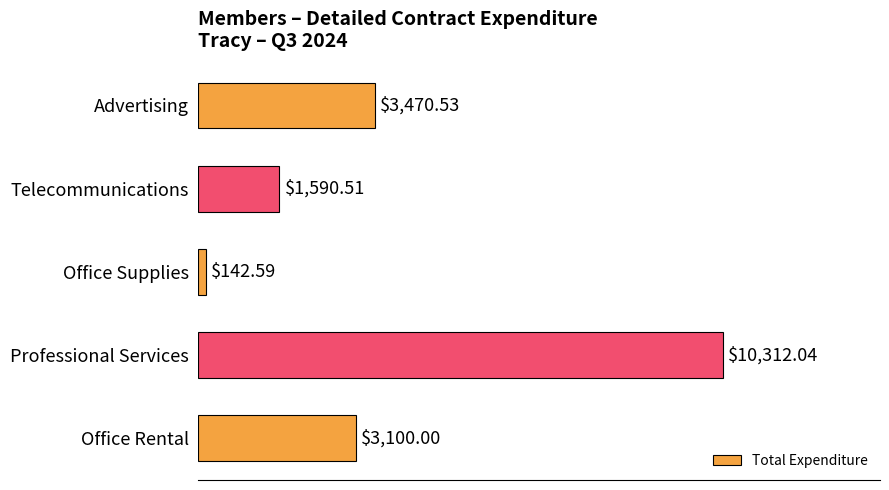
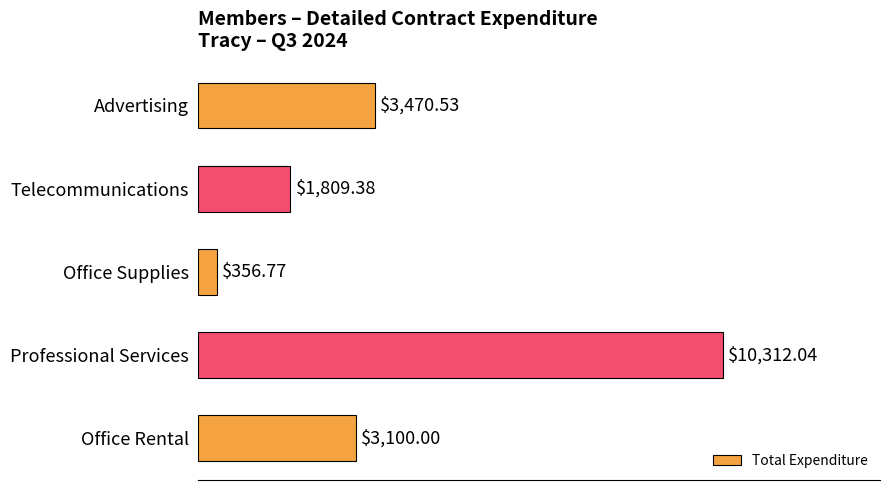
Telecommunications: $1,590.51 -> $1,809.38
Office Supplies: $142.59 -> $356.77
